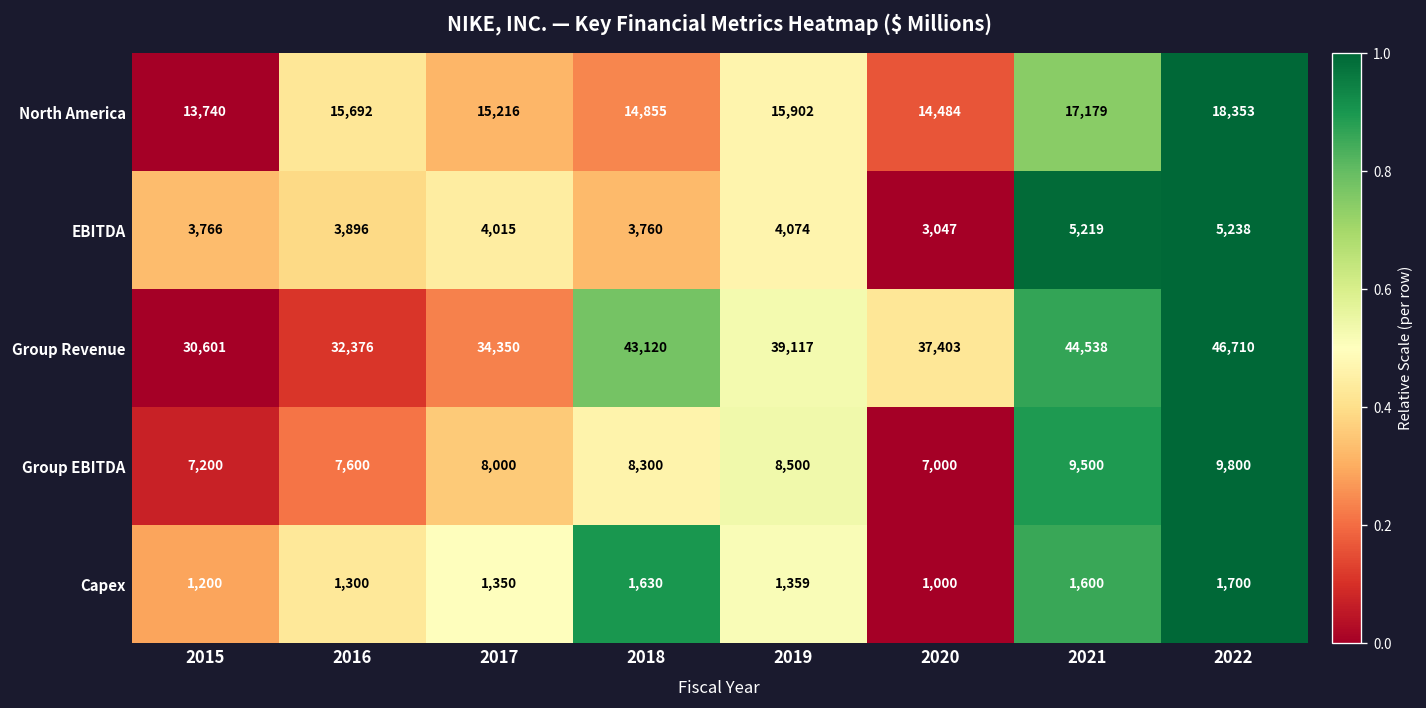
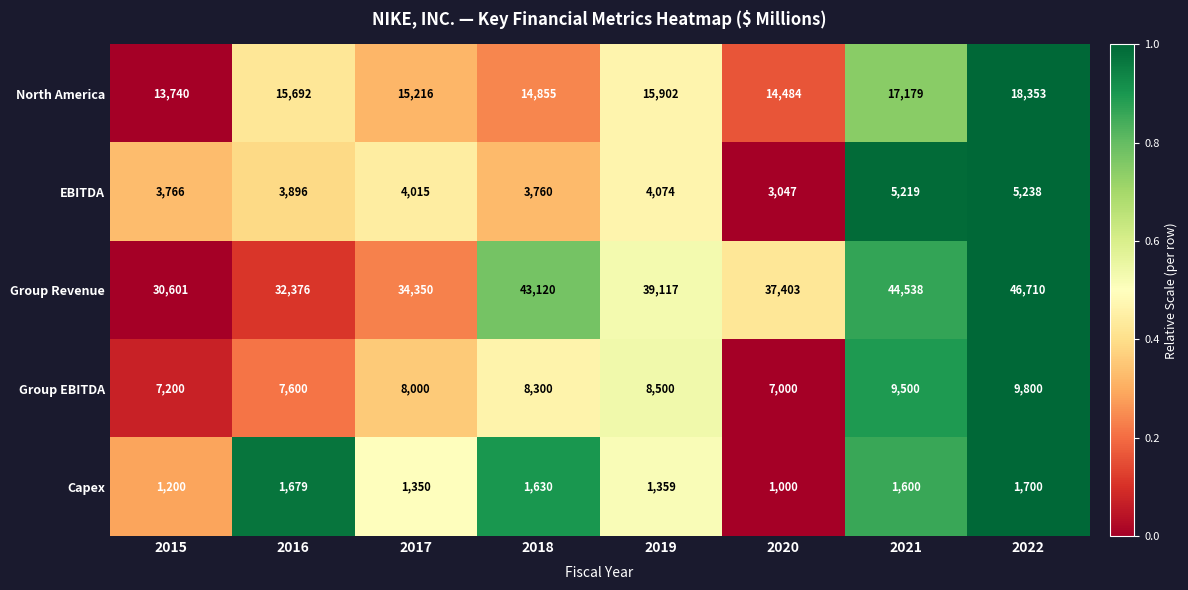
Capex, 2016: 1,300 -> 1,679
